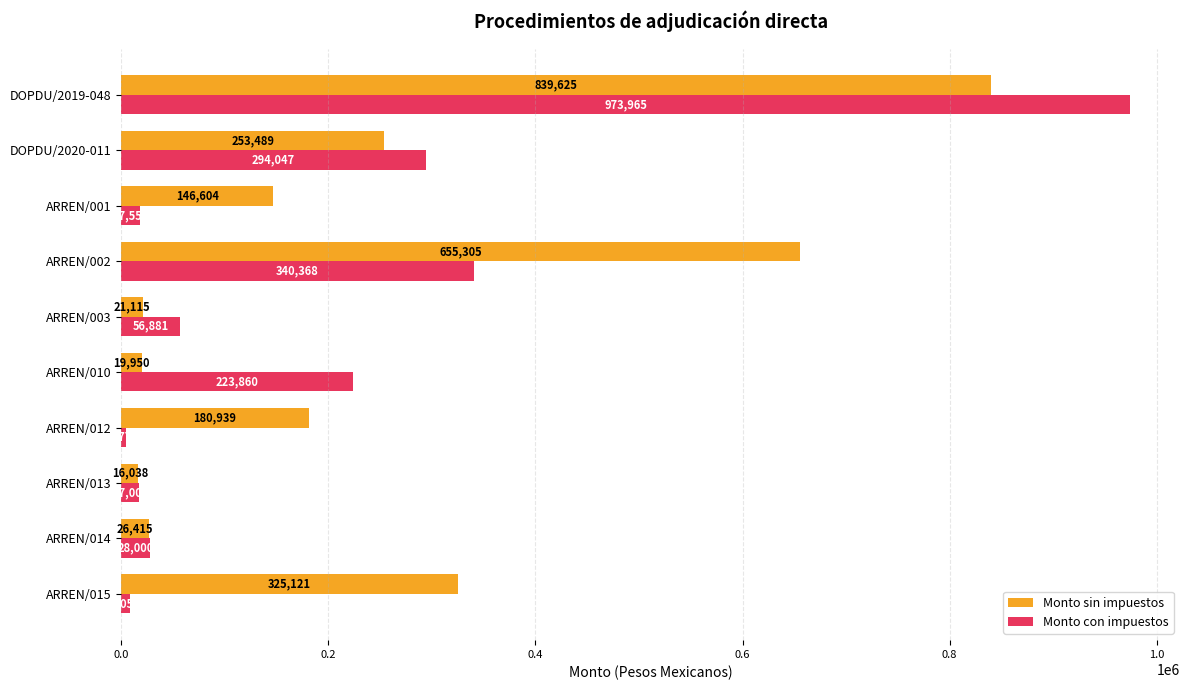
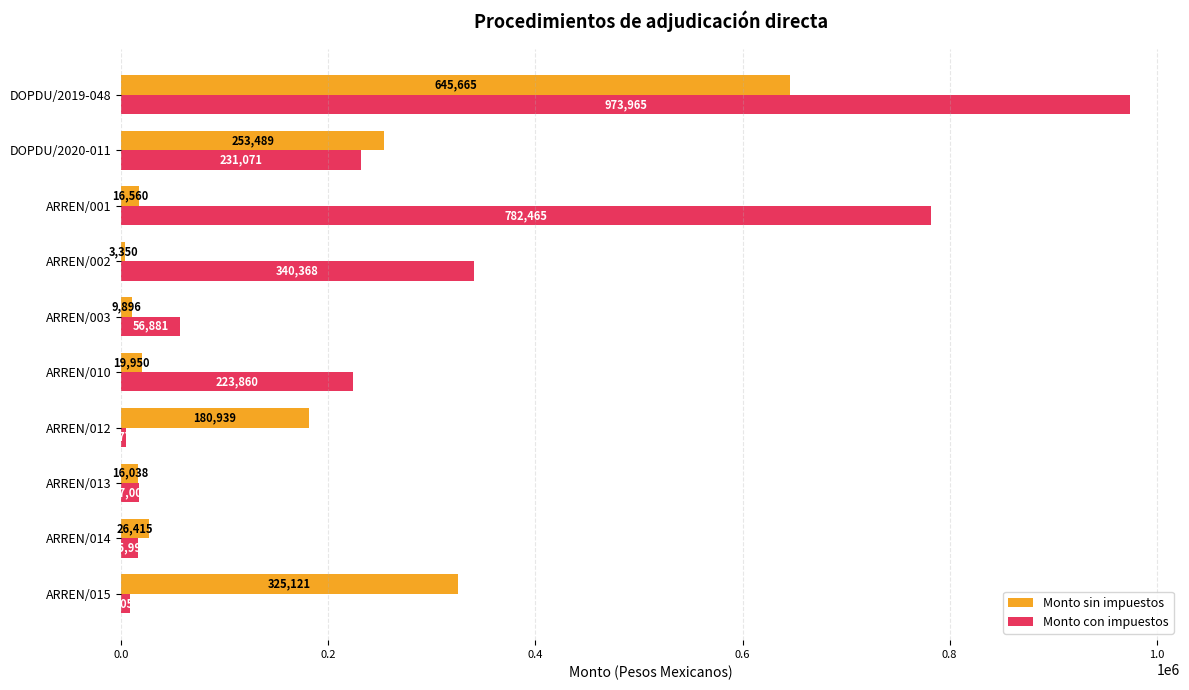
Monto sin impuestos, DOPDU/2019-048: 839,625 -> 645,665
Monto con impuestos, DOPDU/2020-011: 294,047 -> 231,071
Monto sin impuestos, ARREN/001: 146,604 -> 16,560
Monto con impuestos, ARREN/001: 18000 -> 782000
Monto sin impuestos, ARREN/002: 655,305 -> 3,350
Monto sin impuestos, ARREN/003: 21,115 -> 9,896
Monto con impuestos, ARREN/014: 28000 -> 16000
